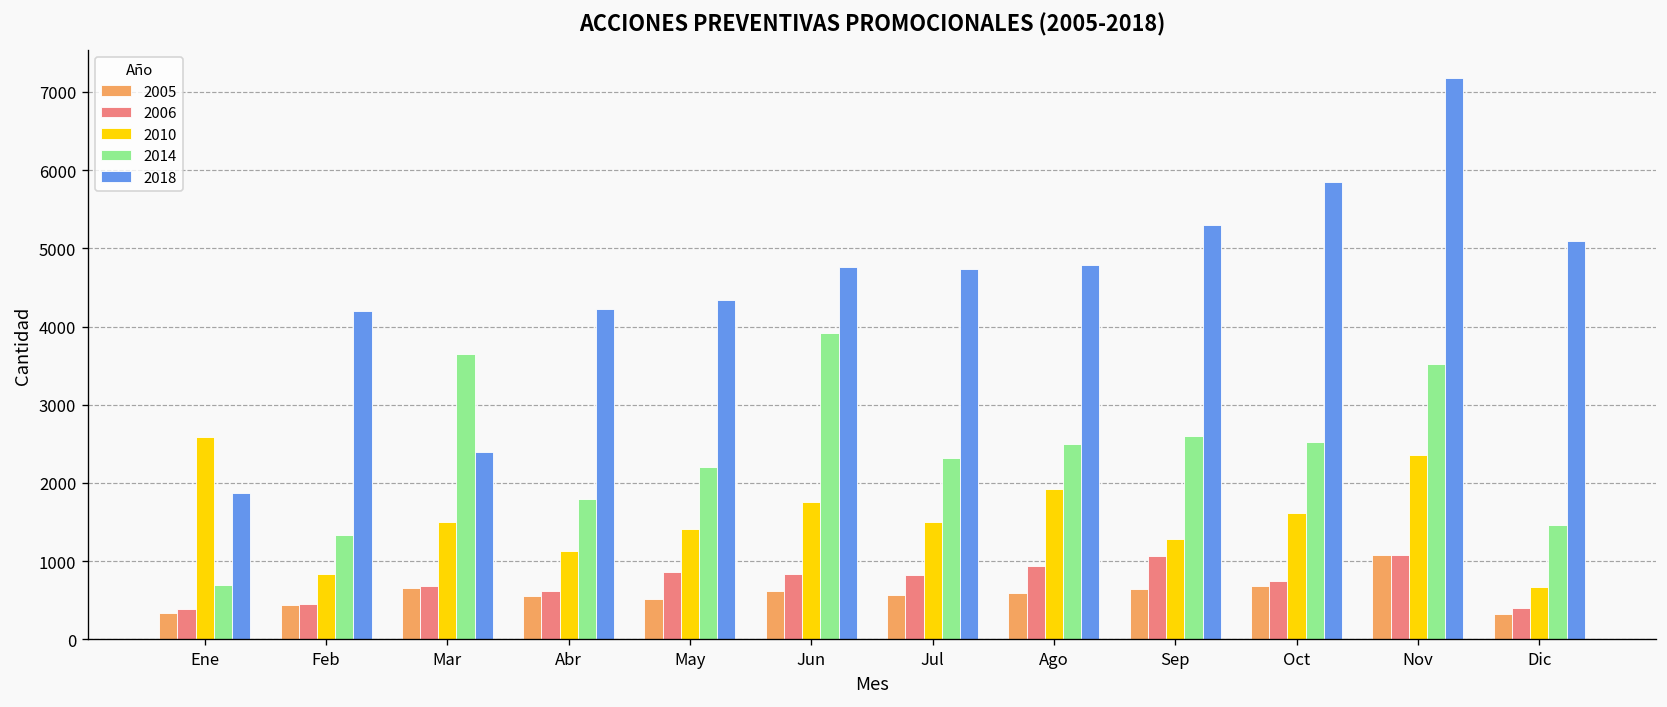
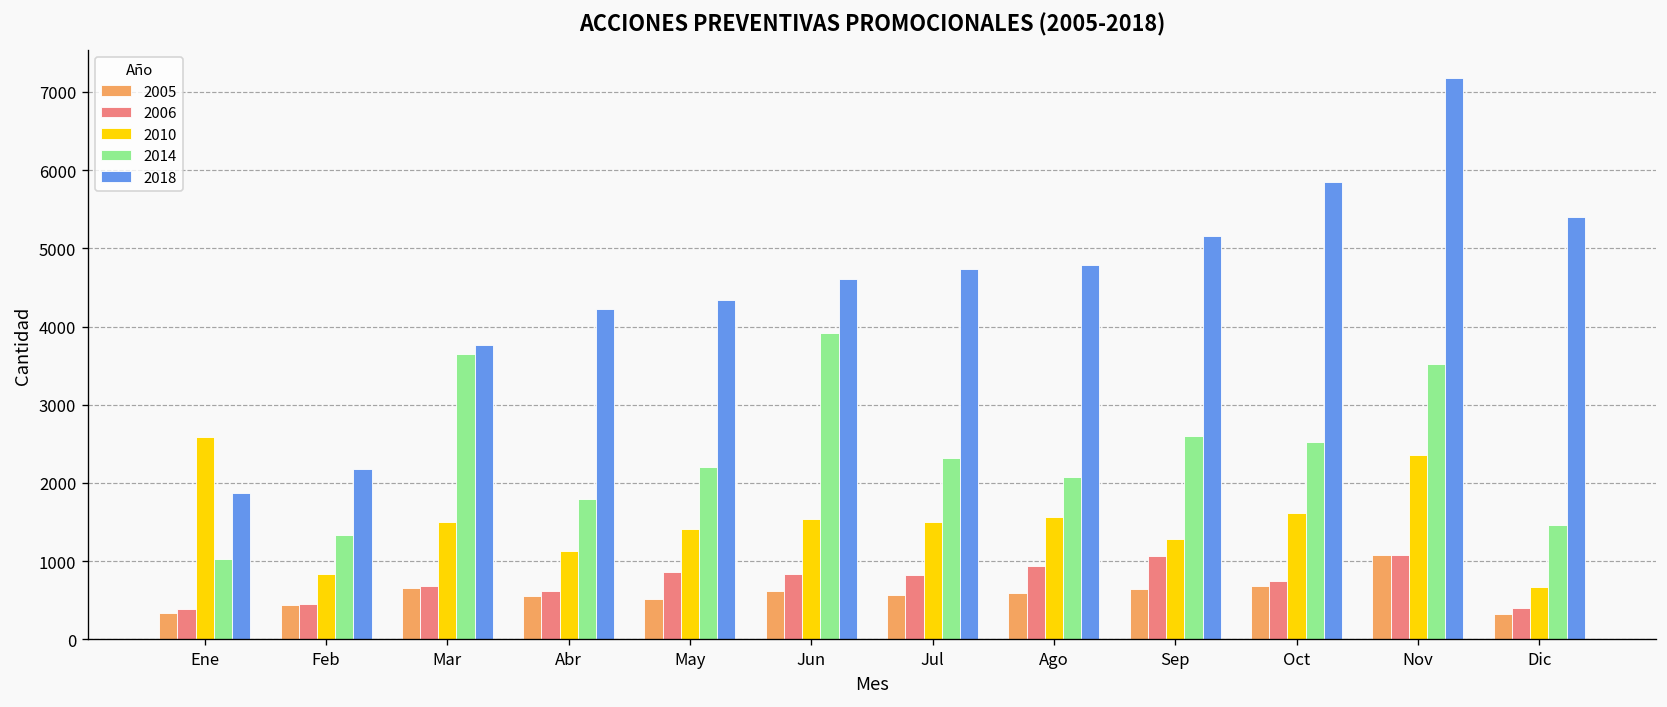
2014, Ene: 700 -> 1000
2018, Feb: 4200 -> 2200
2018, Mar: 2400 -> 3800
2010, Jun: 1800 -> 1500
2018, Jun: 4800 -> 4600
2010, Ago: 1900 -> 1600
2014, Ago: 2500 -> 2100
2018, Sep: 5300 -> 5200
2018, Dic: 5100 -> 5400
